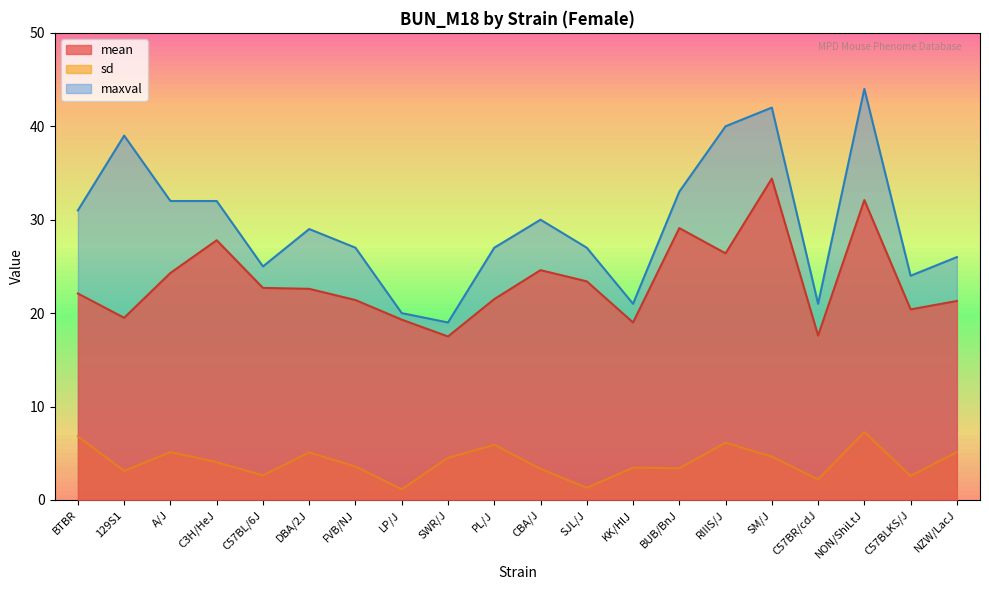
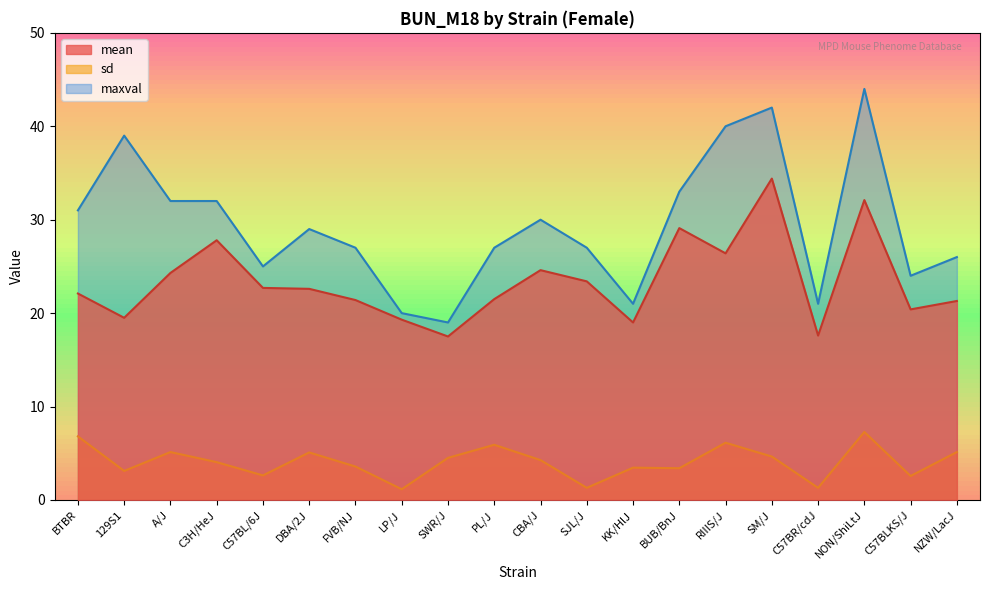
sd, CBA/J: 3 -> 4
sd, C57BR/cdJ: 2 -> 1
